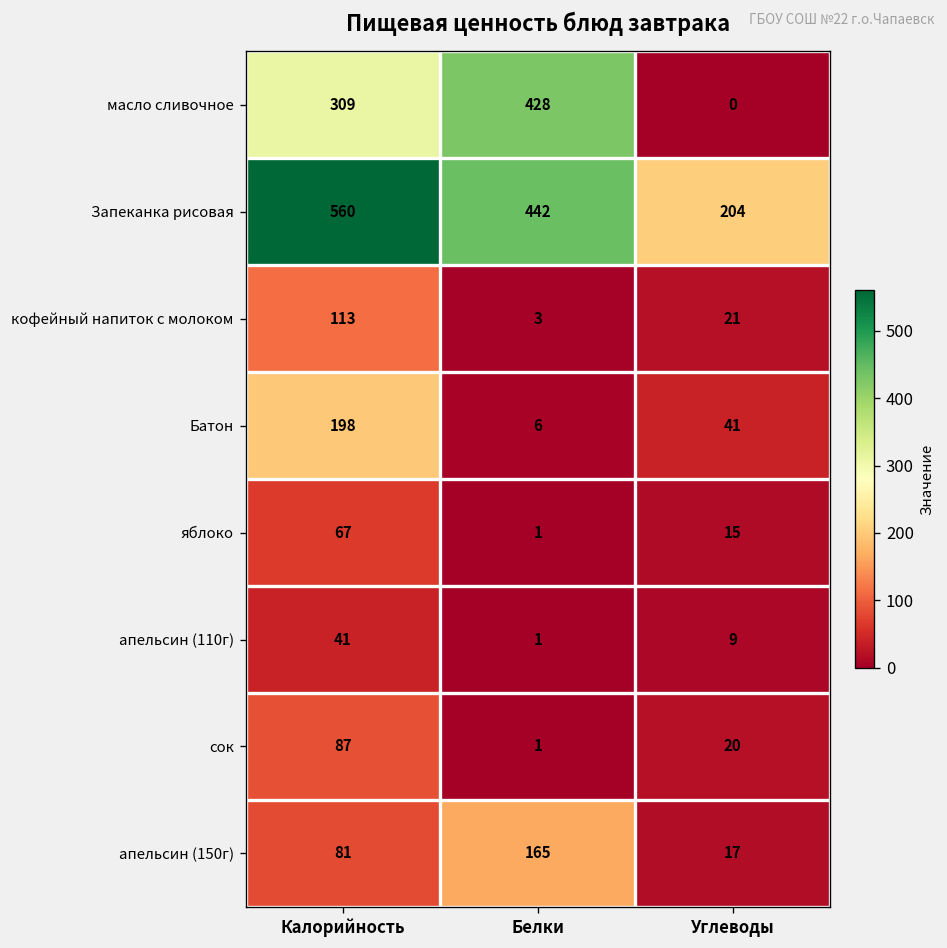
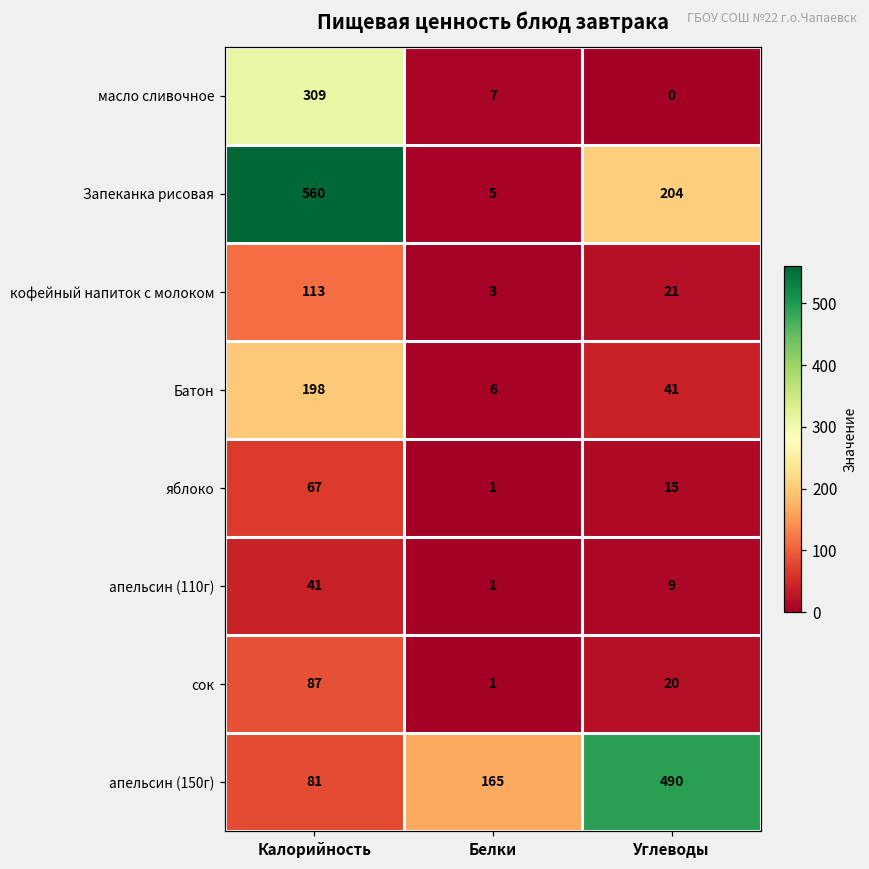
масло сливочное, Белки: 428 -> 7
Запеканка рисовая, Белки: 442 -> 5
апельсин (150г), Углеводы: 17 -> 490
